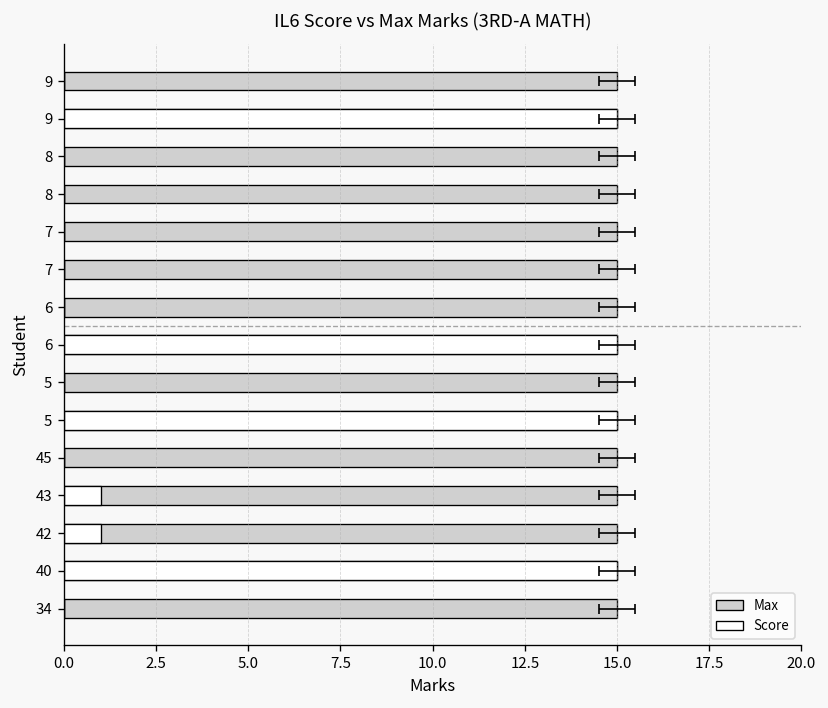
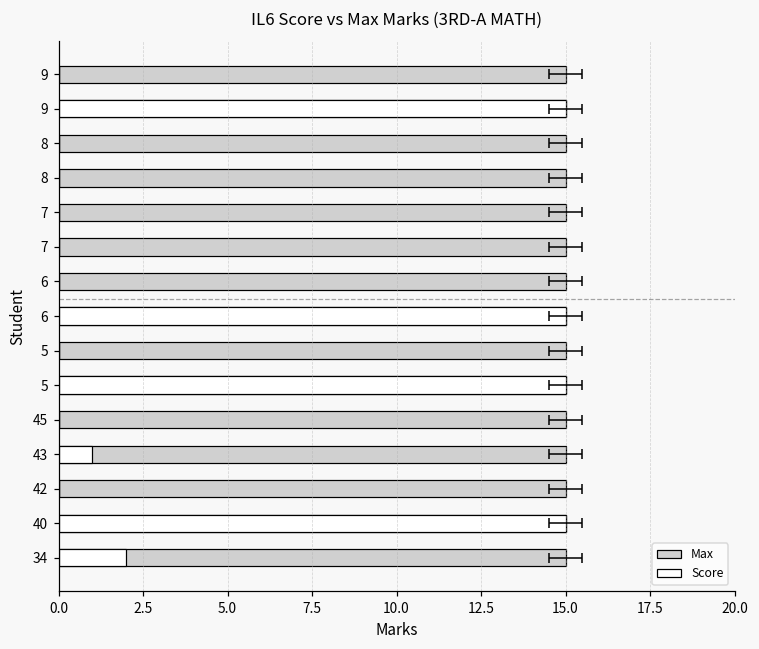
Score, 42: 1 -> 0
Score, 34: 0 -> 2
